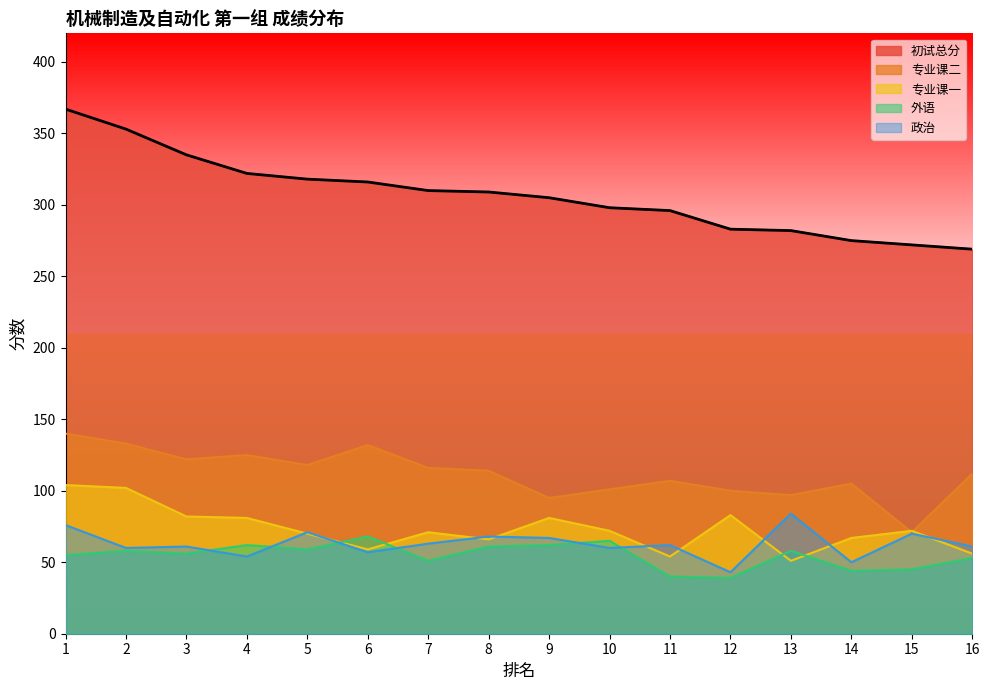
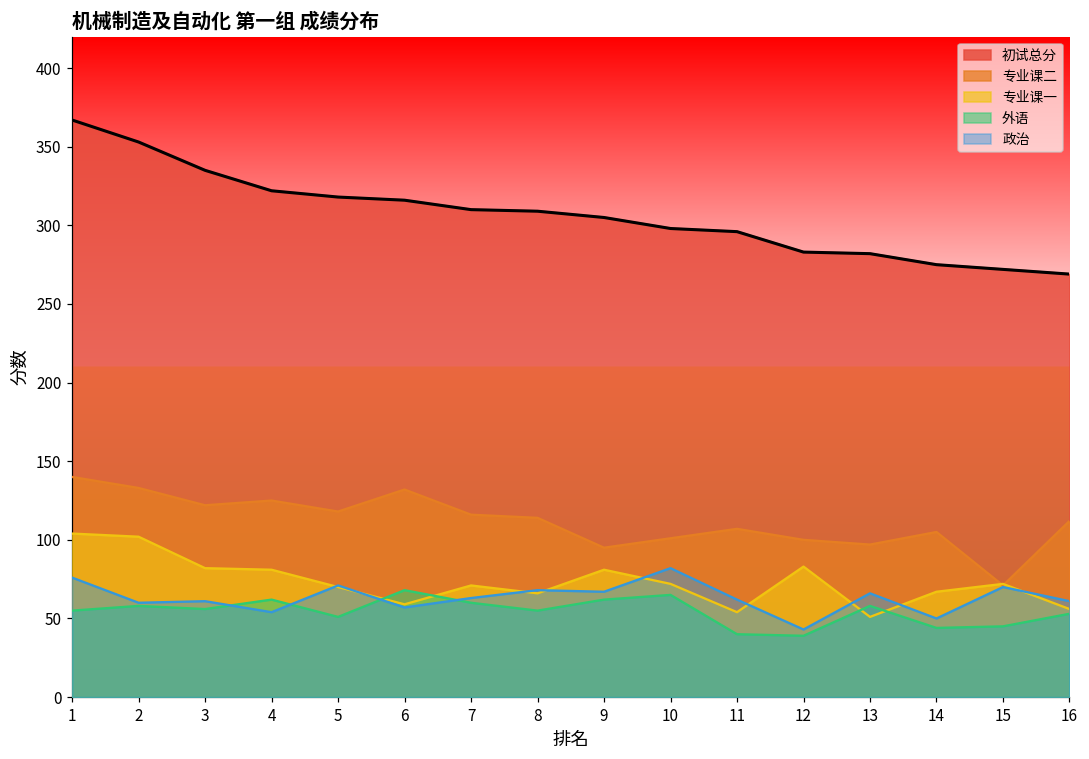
外语, 5: 59 -> 51
外语, 7: 51 -> 60
外语, 8: 61 -> 55
政治, 10: 60 -> 82
政治, 13: 84 -> 66
